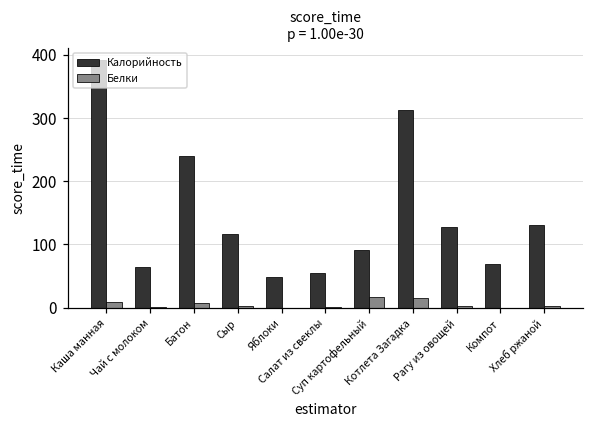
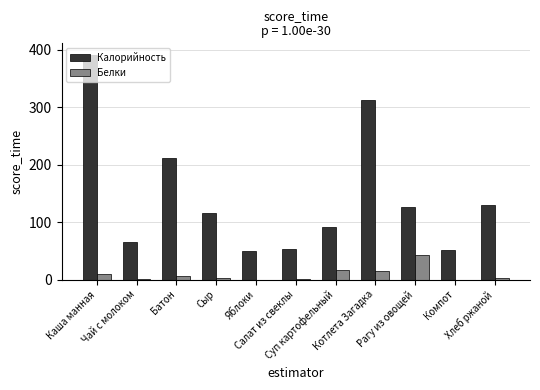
Калорийность, Батон: 240 -> 210
Белки, Рагу из овощей: 0 -> 40
Калорийность, Компот: 70 -> 50
